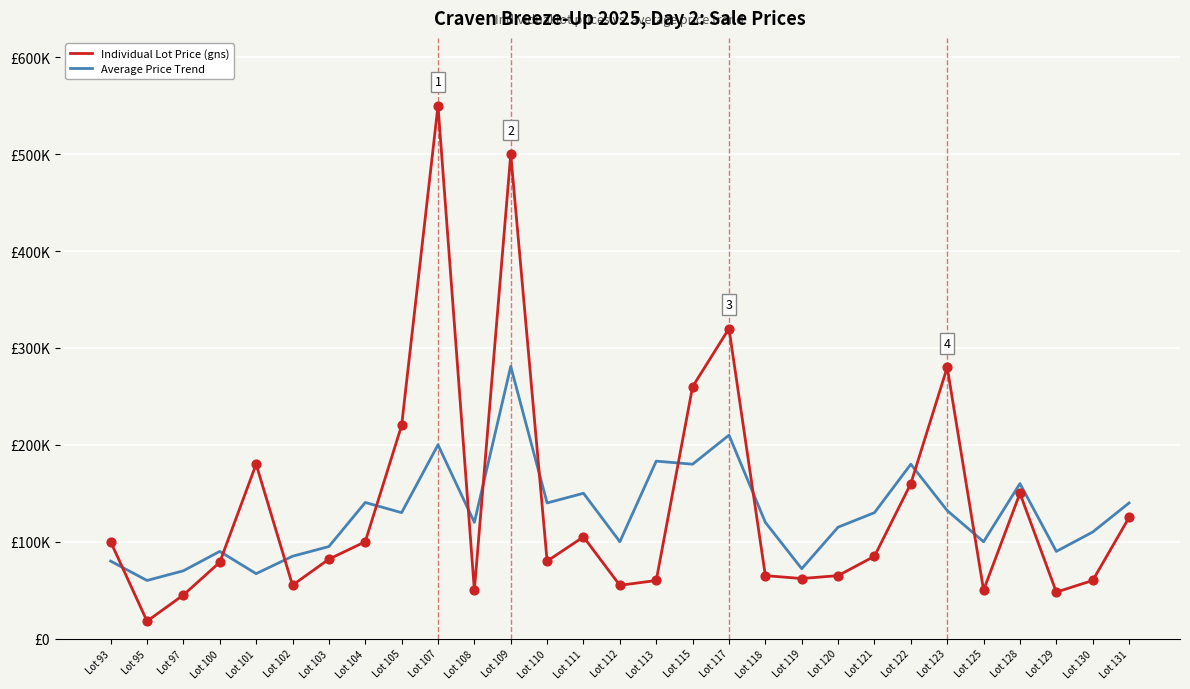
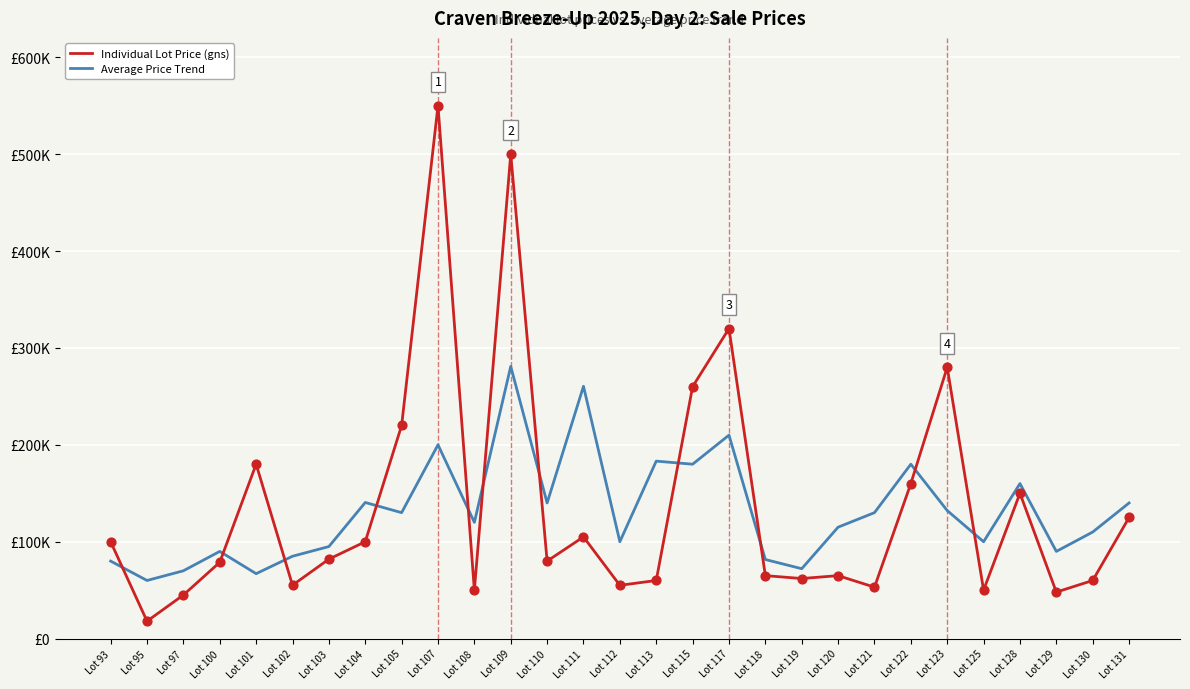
Average Price Trend, Lot 111: £150000 -> £260000
Average Price Trend, Lot 118: £120000 -> £80000
Individual Lot Price (gns), Lot 121: £90000 -> £50000
